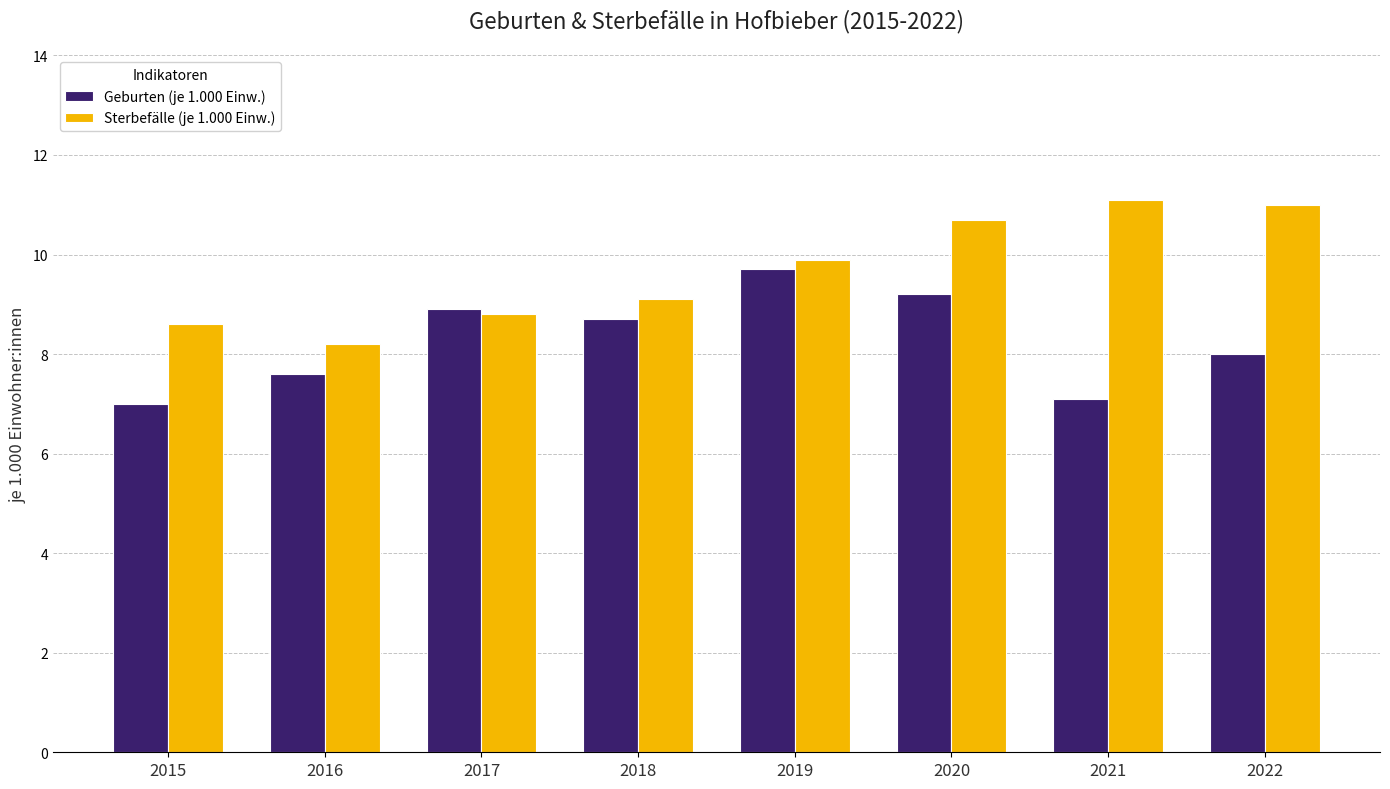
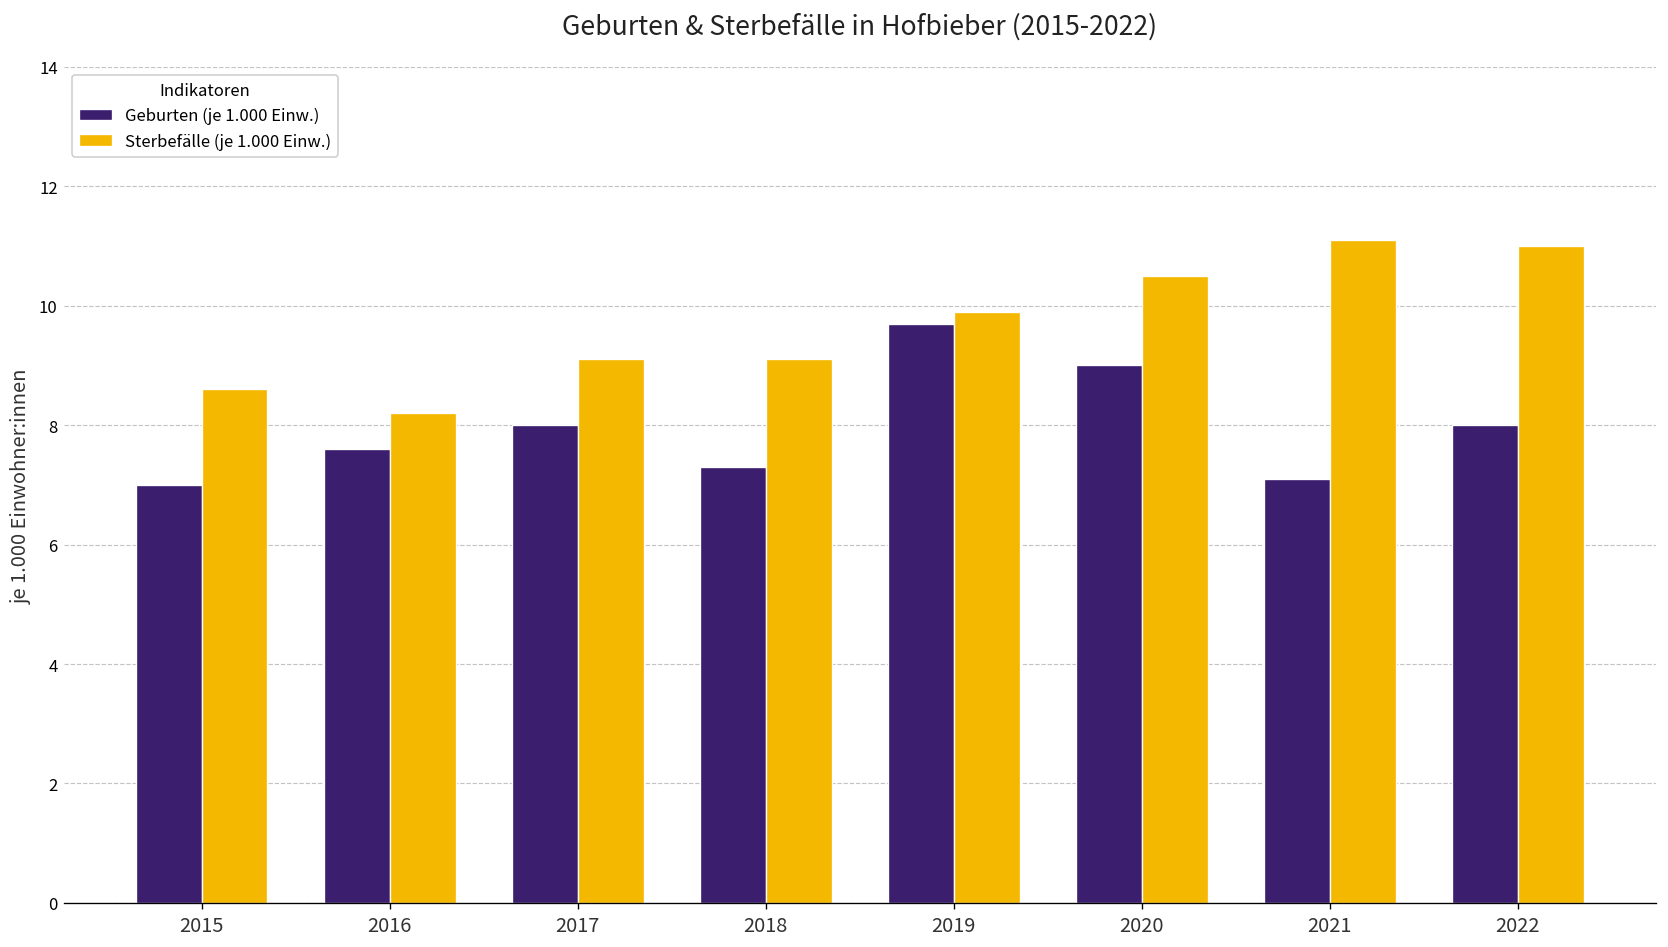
Geburten (je 1.000 Einw.), 2017: 8.9 -> 8.0
Sterbefälle (je 1.000 Einw.), 2017: 8.8 -> 9.1
Geburten (je 1.000 Einw.), 2018: 8.7 -> 7.3
Geburten (je 1.000 Einw.), 2020: 9.2 -> 9.0
Sterbefälle (je 1.000 Einw.), 2020: 10.7 -> 10.5
